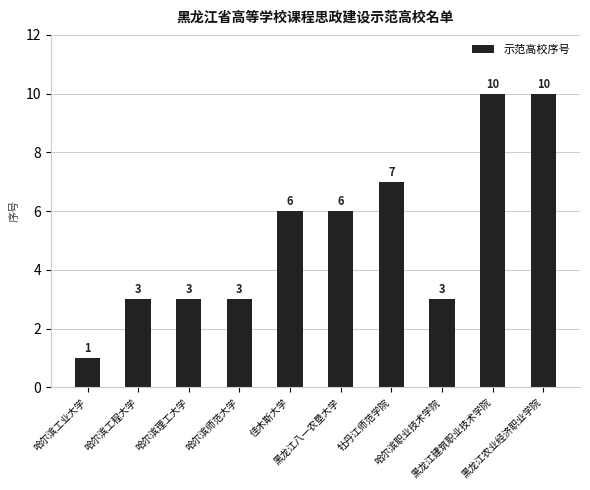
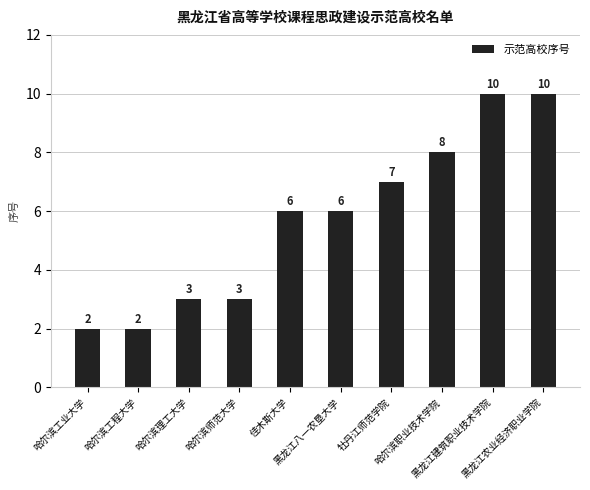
哈尔滨工业大学: 1 -> 2
哈尔滨工程大学: 3 -> 2
哈尔滨职业技术学院: 3 -> 8
